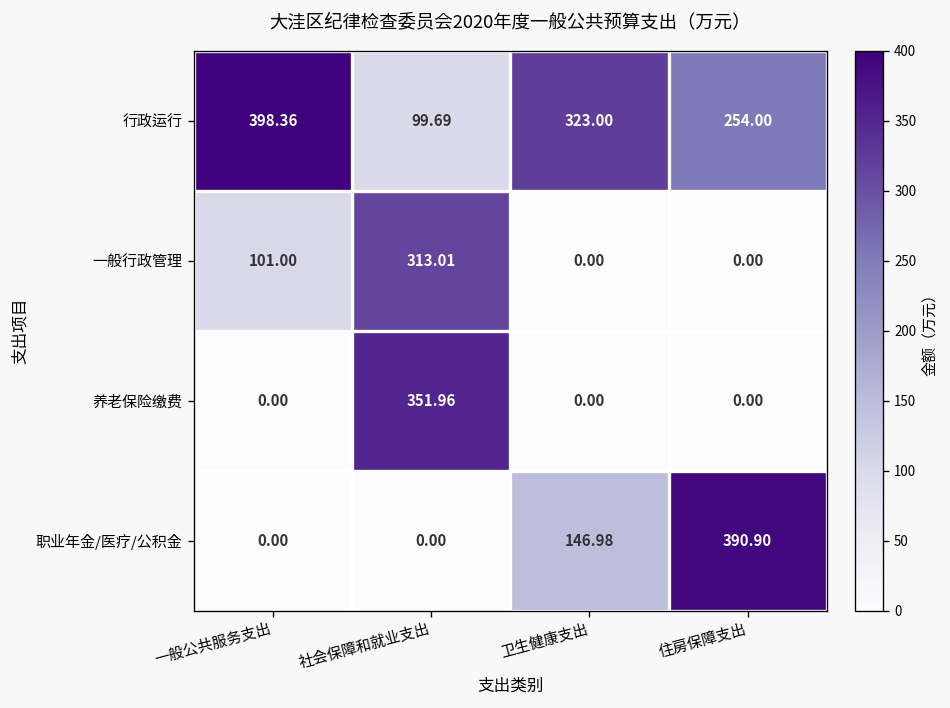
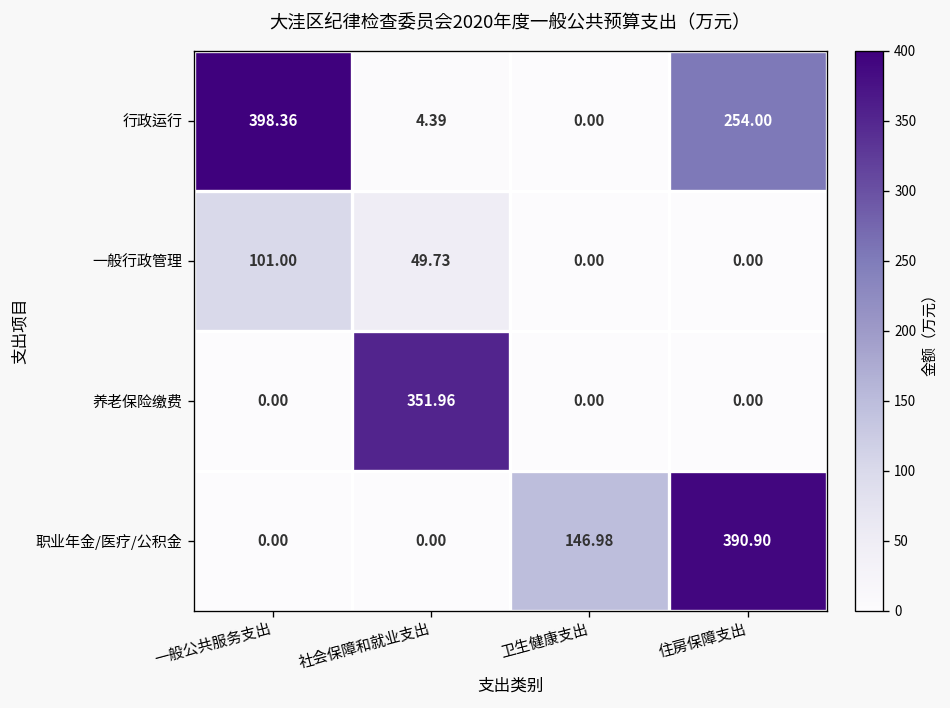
行政运行, 社会保障和就业支出: 99.69 -> 4.39
行政运行, 卫生健康支出: 323.00 -> 0.00
一般行政管理, 社会保障和就业支出: 313.01 -> 49.73
